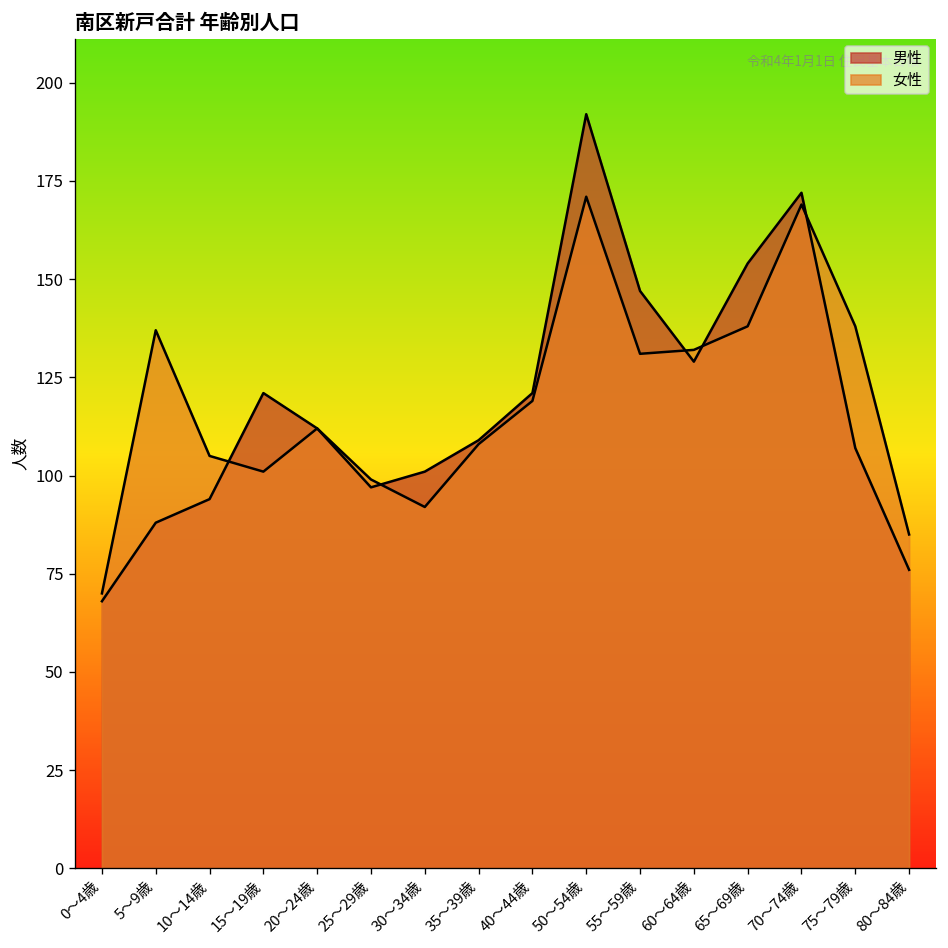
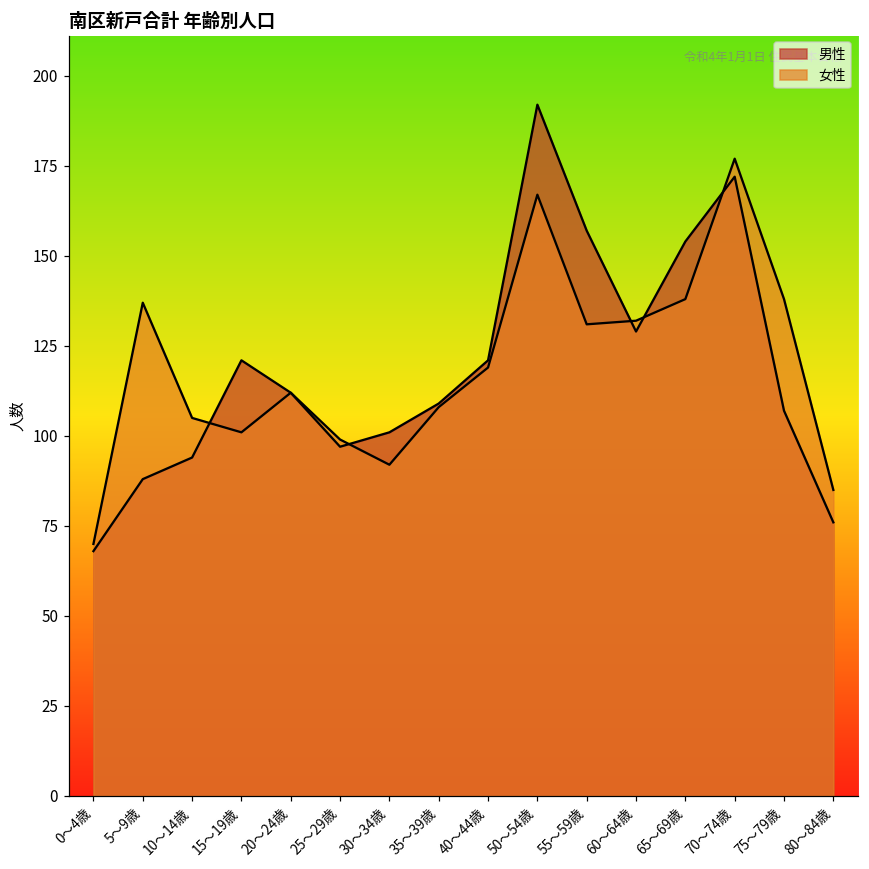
女性, 50～54歳: 171 -> 167
男性, 55～59歳: 147 -> 157
女性, 70～74歳: 169 -> 177
